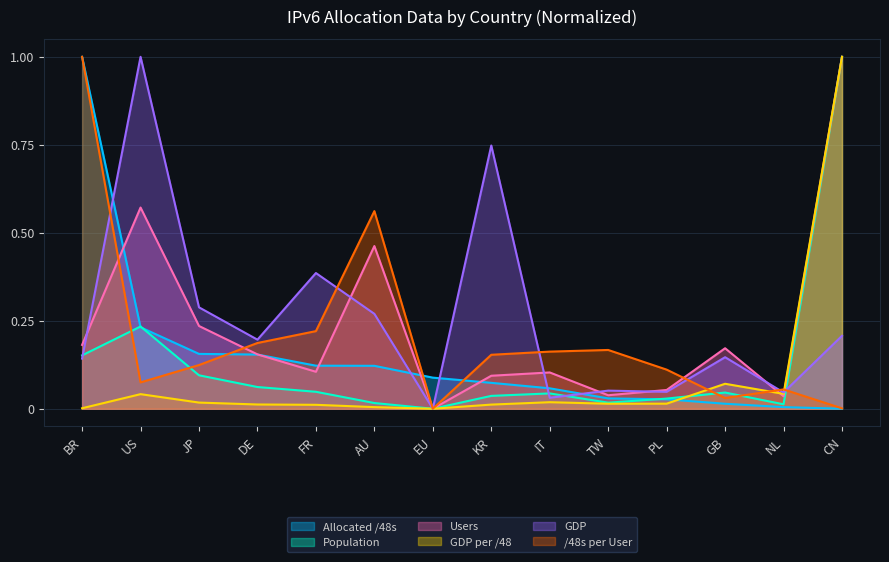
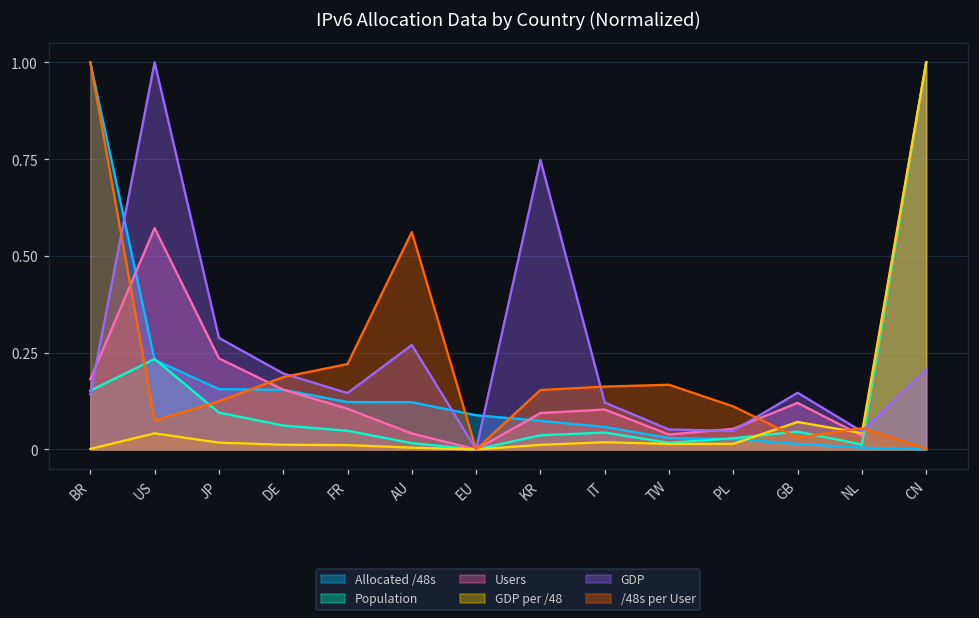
GDP, FR: 0.39 -> 0.15
Users, AU: 0.46 -> 0.04
GDP, IT: 0.03 -> 0.12
Users, GB: 0.17 -> 0.12
